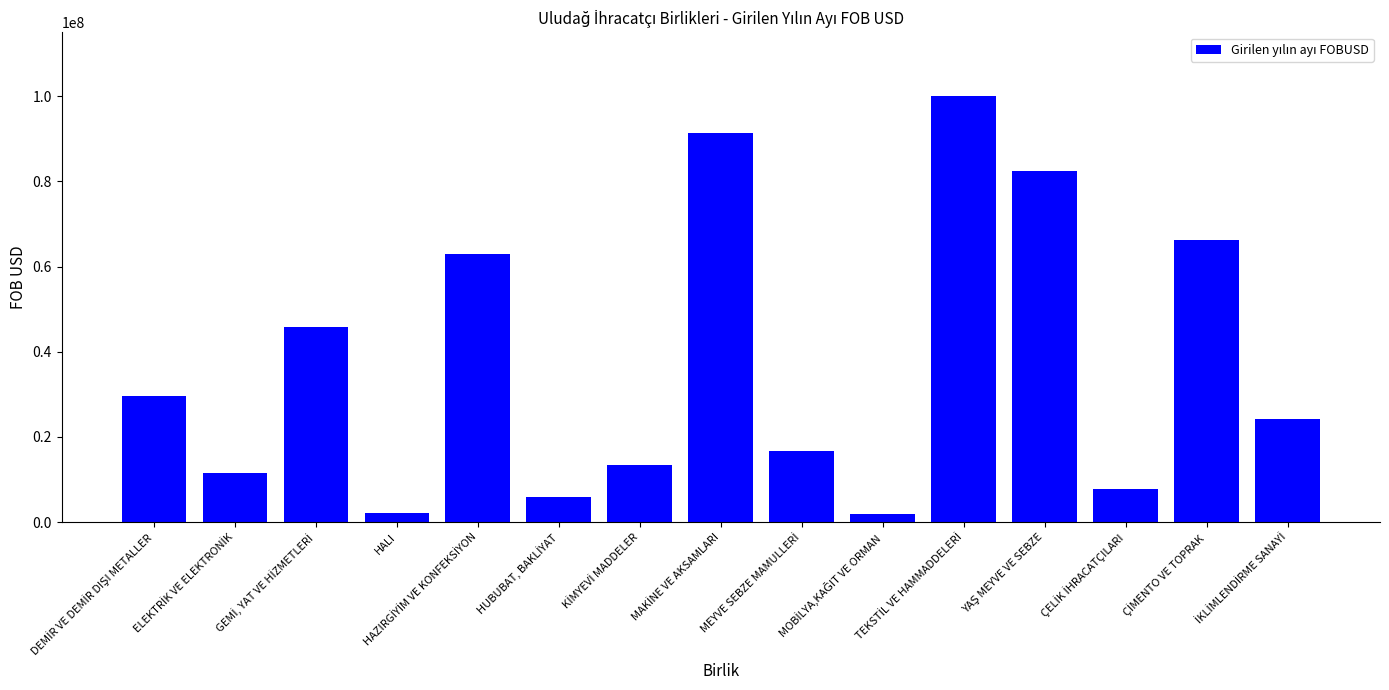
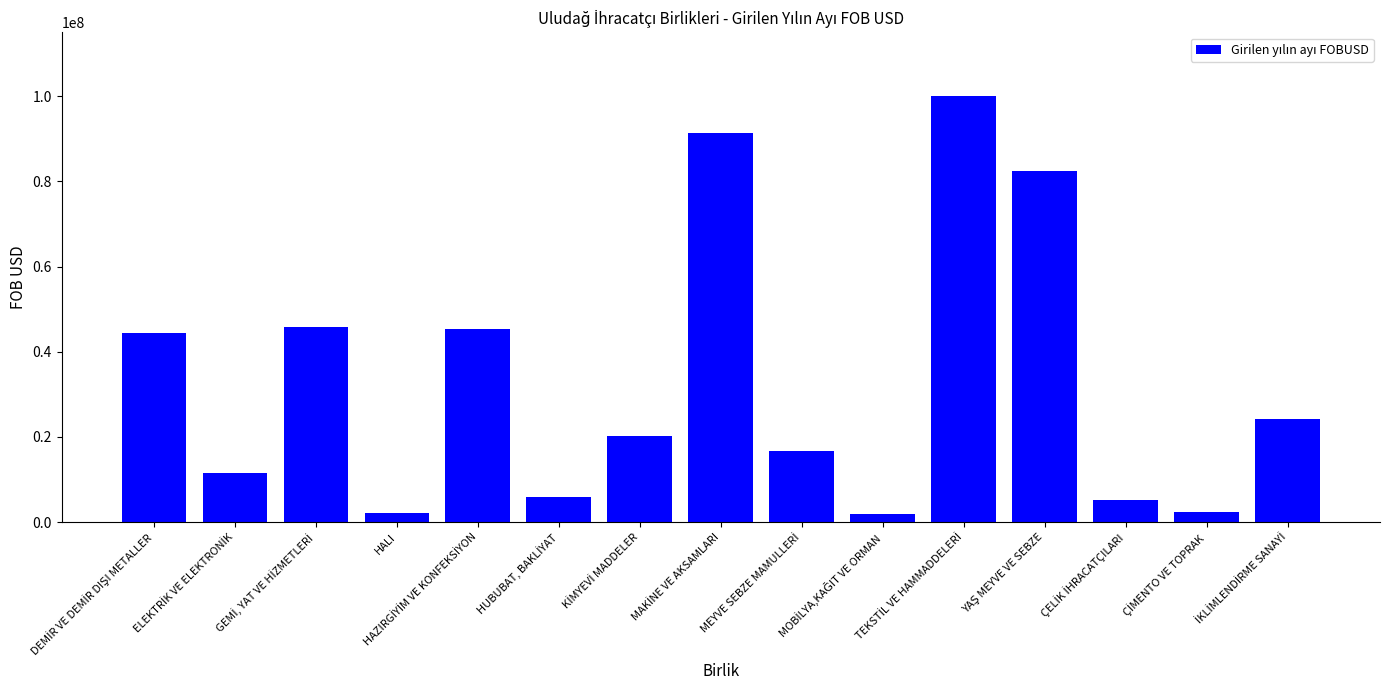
DEMİR VE DEMİR DIŞI METALLER: 30000000 -> 44000000
HAZIRGİYİM VE KONFEKSİYON: 63000000 -> 45000000
KİMYEVİ MADDELER: 13000000 -> 20000000
ÇELİK İHRACATÇILARI: 8000000 -> 5000000
ÇİMENTO VE TOPRAK: 66000000 -> 2000000
